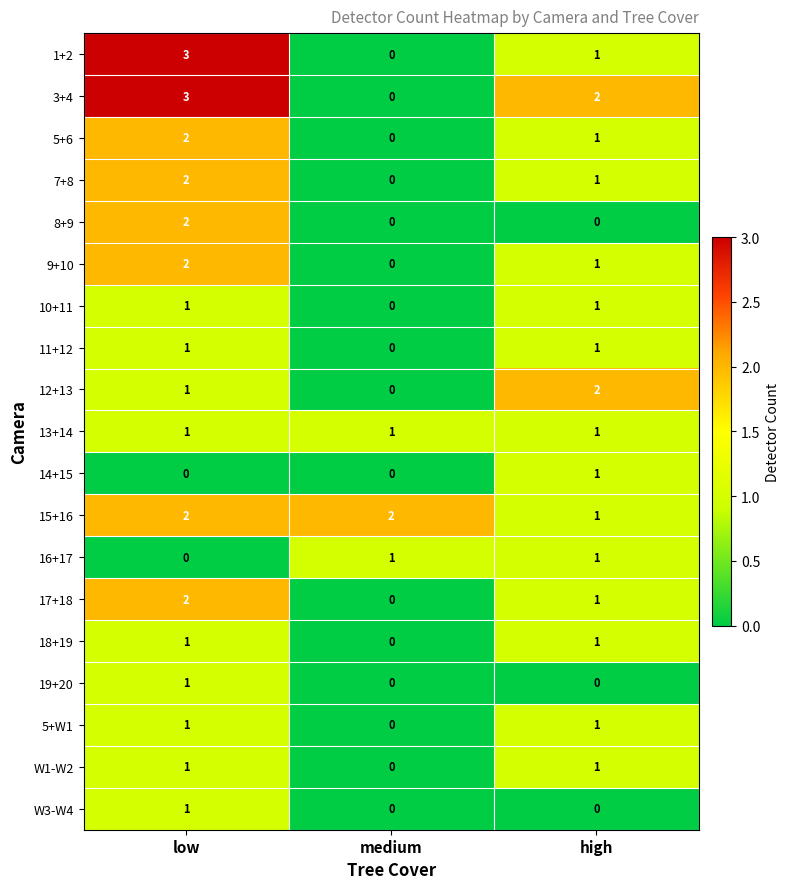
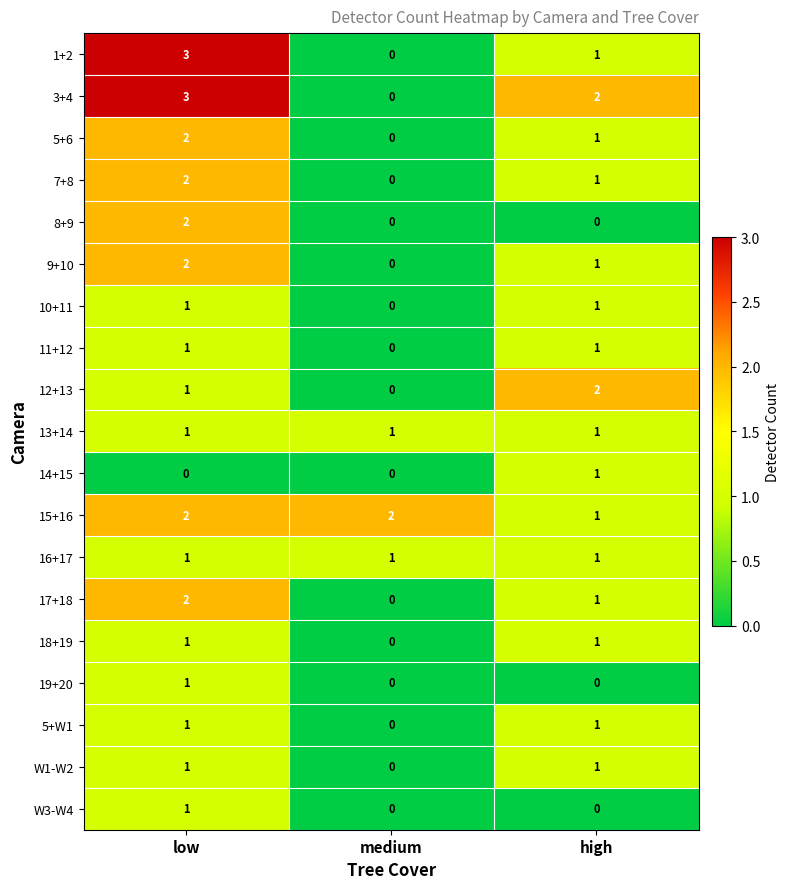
16+17, low: 0 -> 1
